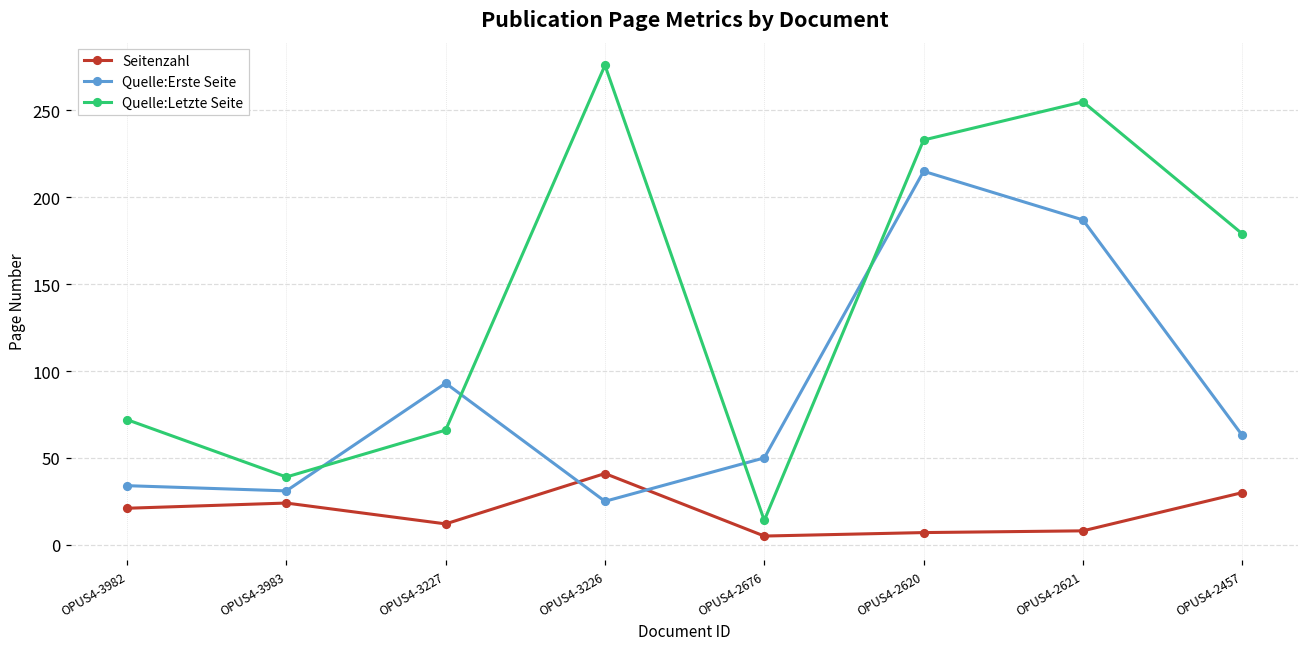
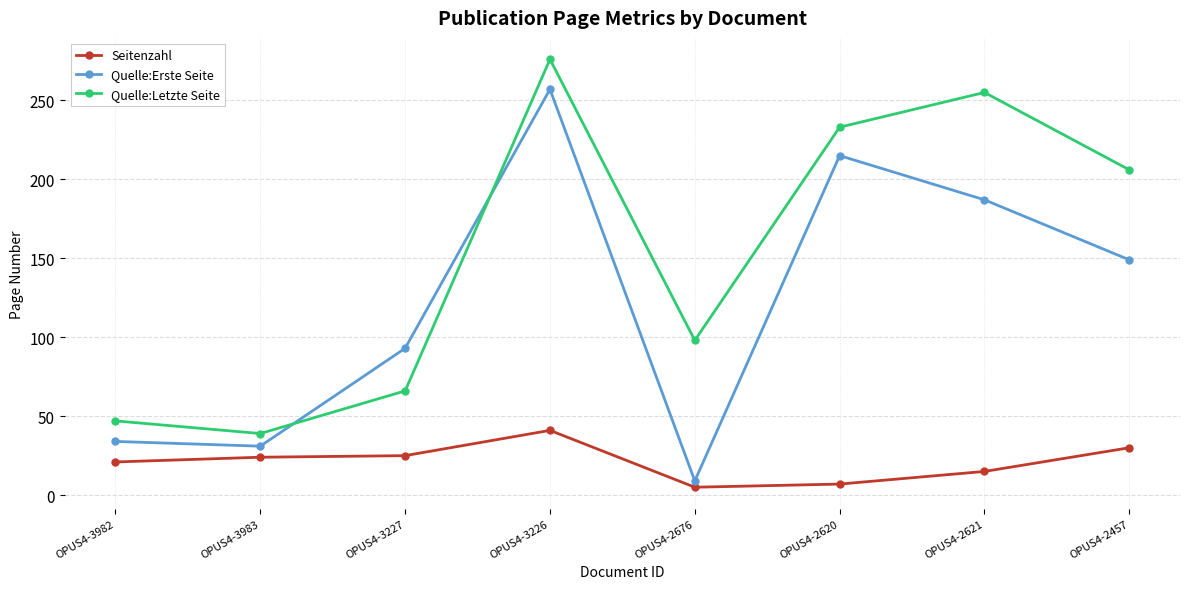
Quelle:Letzte Seite, OPUS4-3982: 72 -> 47
Seitenzahl, OPUS4-3227: 12 -> 25
Quelle:Erste Seite, OPUS4-3226: 25 -> 257
Quelle:Erste Seite, OPUS4-2676: 50 -> 9
Quelle:Letzte Seite, OPUS4-2676: 14 -> 98
Seitenzahl, OPUS4-2621: 8 -> 15
Quelle:Erste Seite, OPUS4-2457: 63 -> 149
Quelle:Letzte Seite, OPUS4-2457: 179 -> 206
